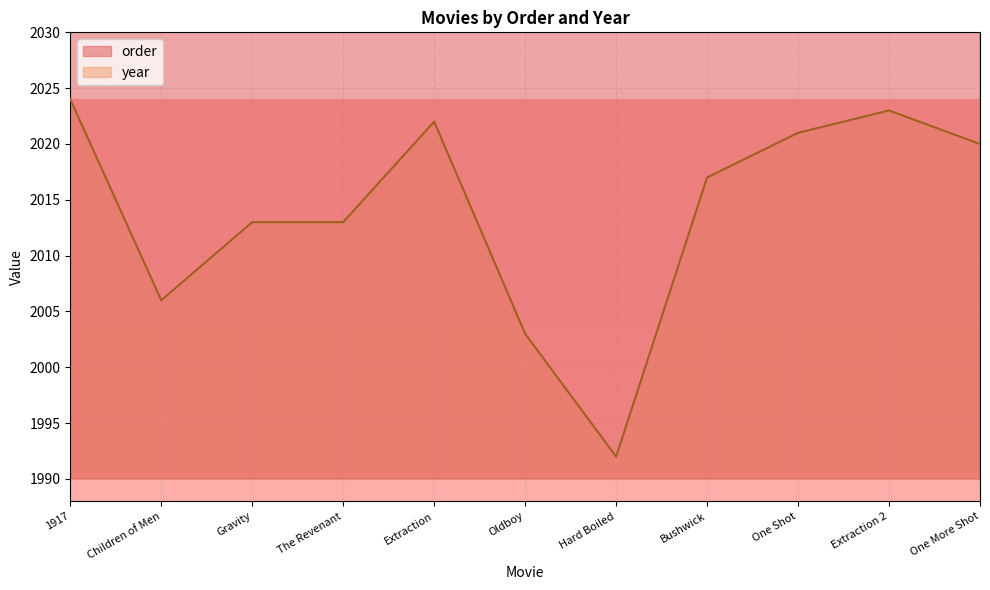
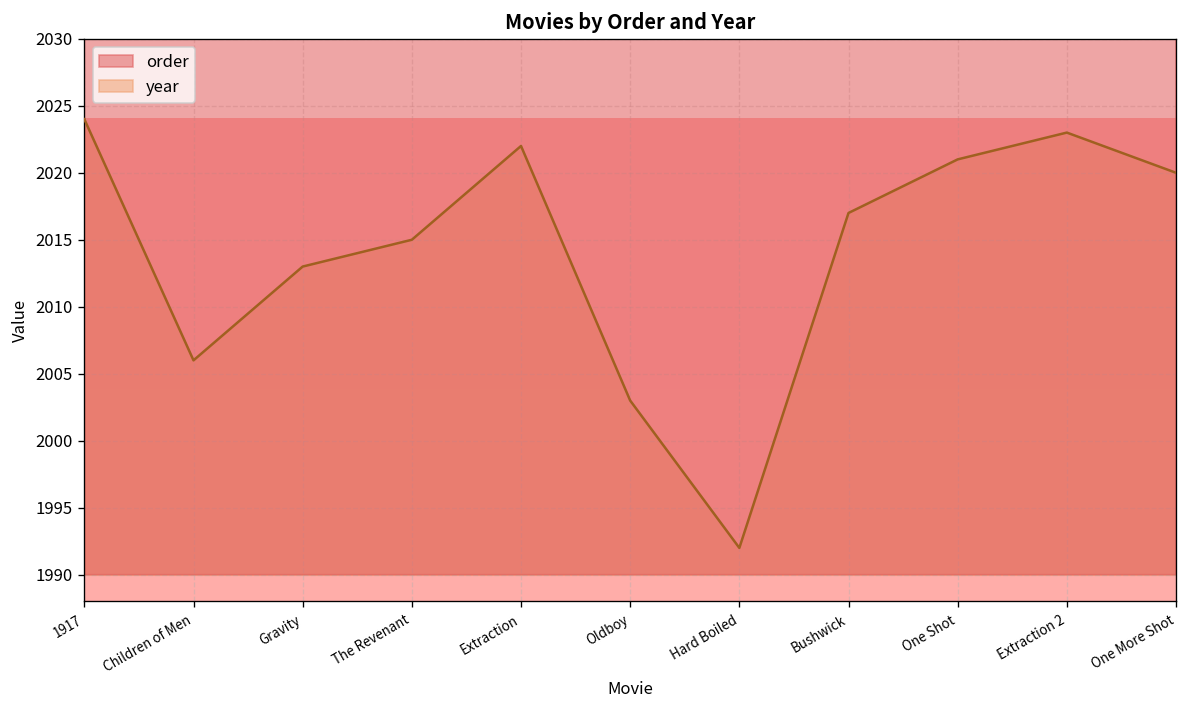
year, The Revenant: 2013 -> 2015
